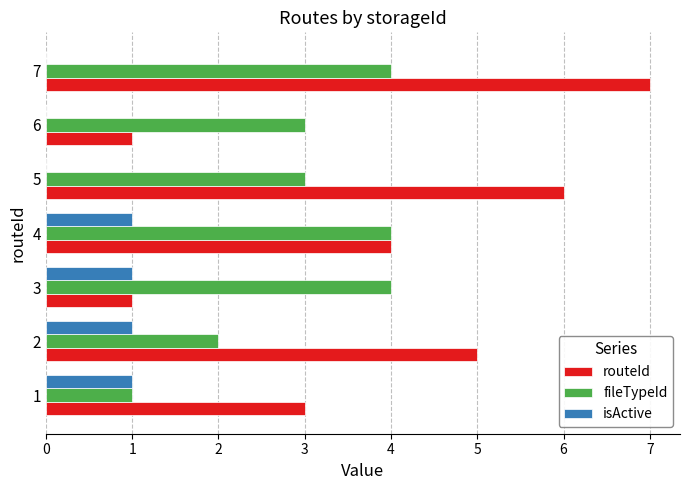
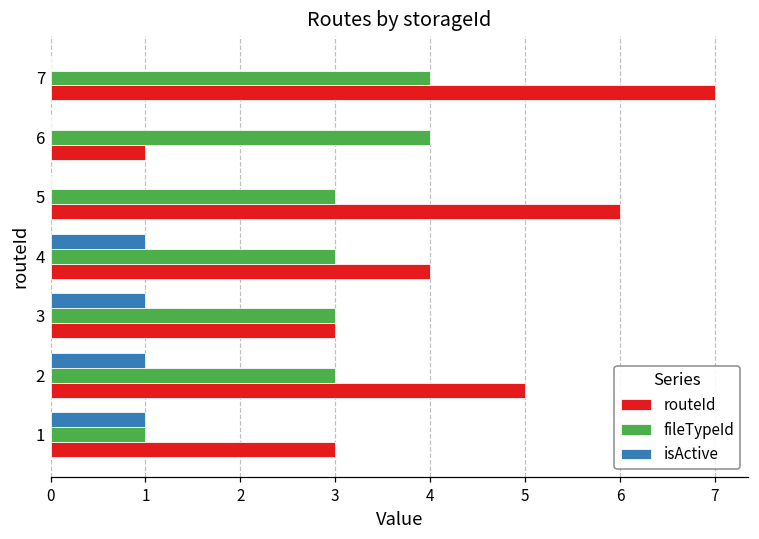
fileTypeId, 6: 3 -> 4
fileTypeId, 4: 4 -> 3
fileTypeId, 3: 4 -> 3
routeId, 3: 1 -> 3
fileTypeId, 2: 2 -> 3
